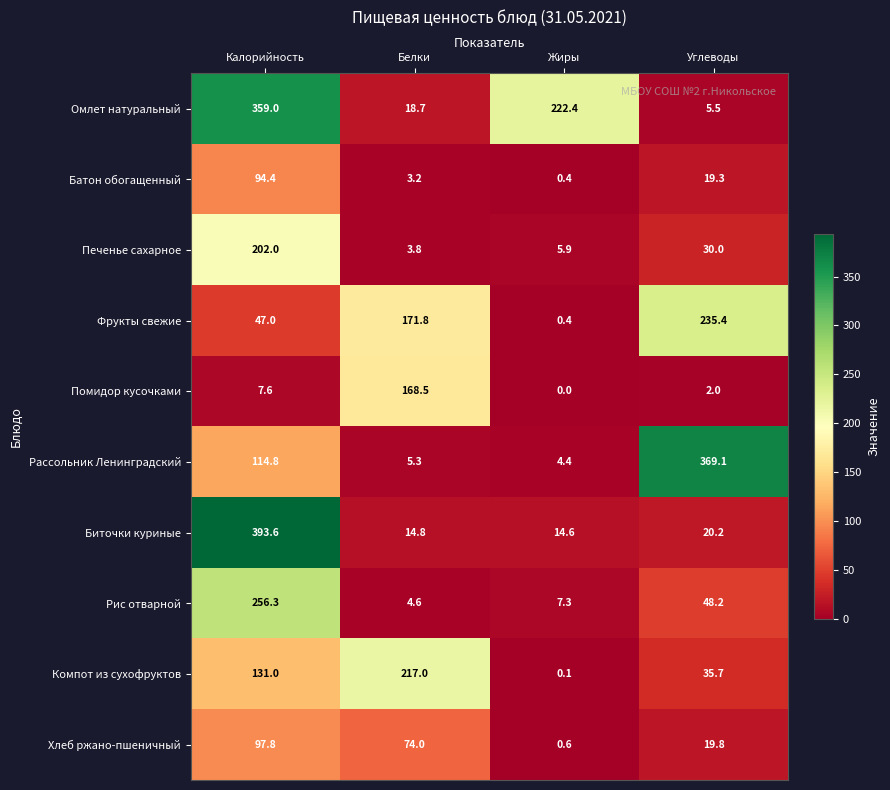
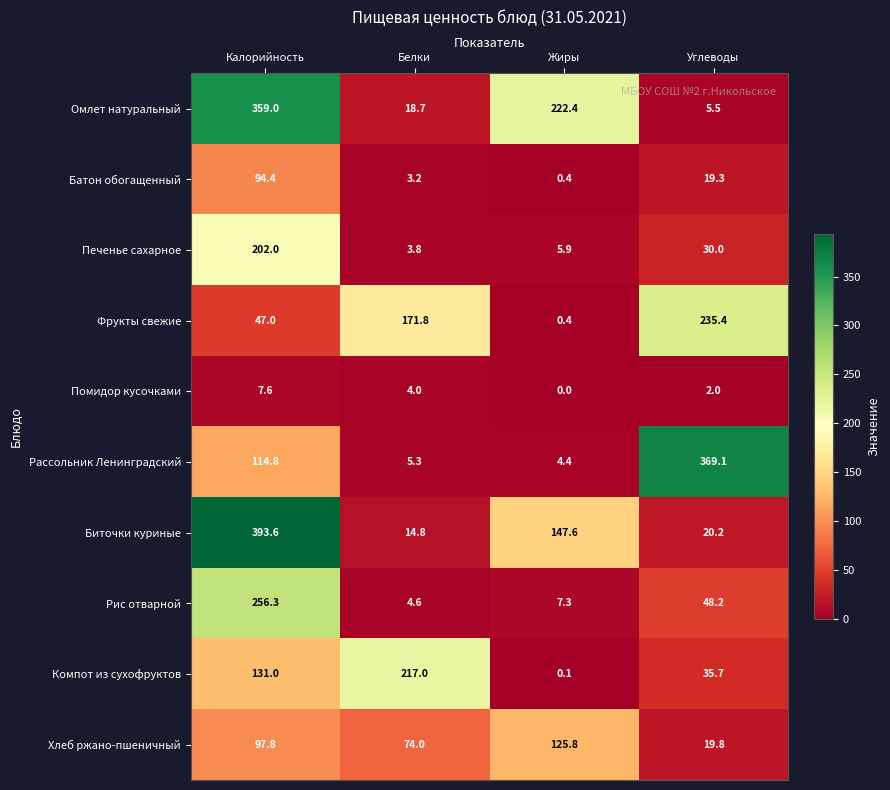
Помидор кусочками, Белки: 168.5 -> 4.0
Биточки куриные, Жиры: 14.6 -> 147.6
Хлеб ржано-пшеничный, Жиры: 0.6 -> 125.8
